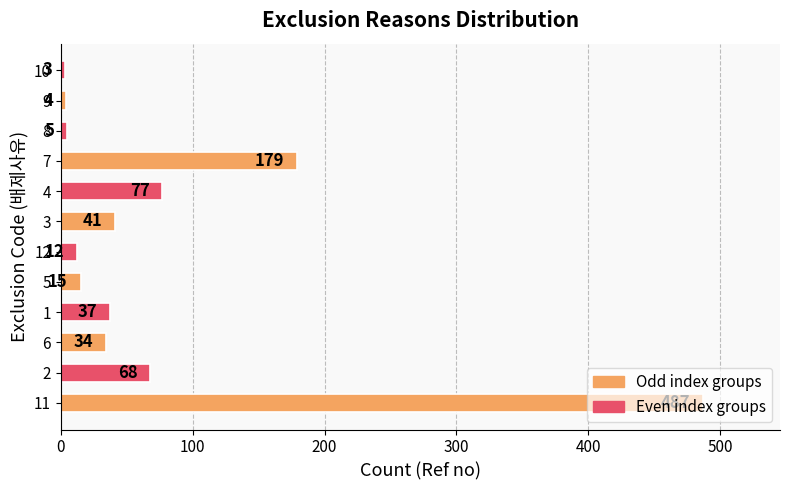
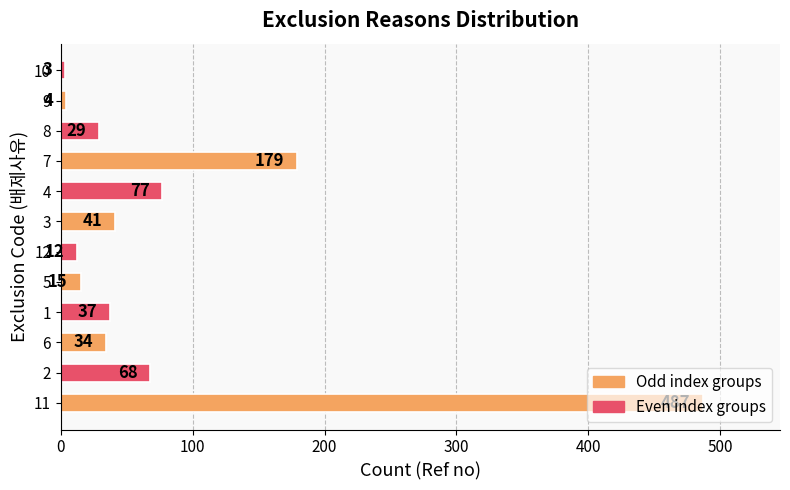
8: 5 -> 29
